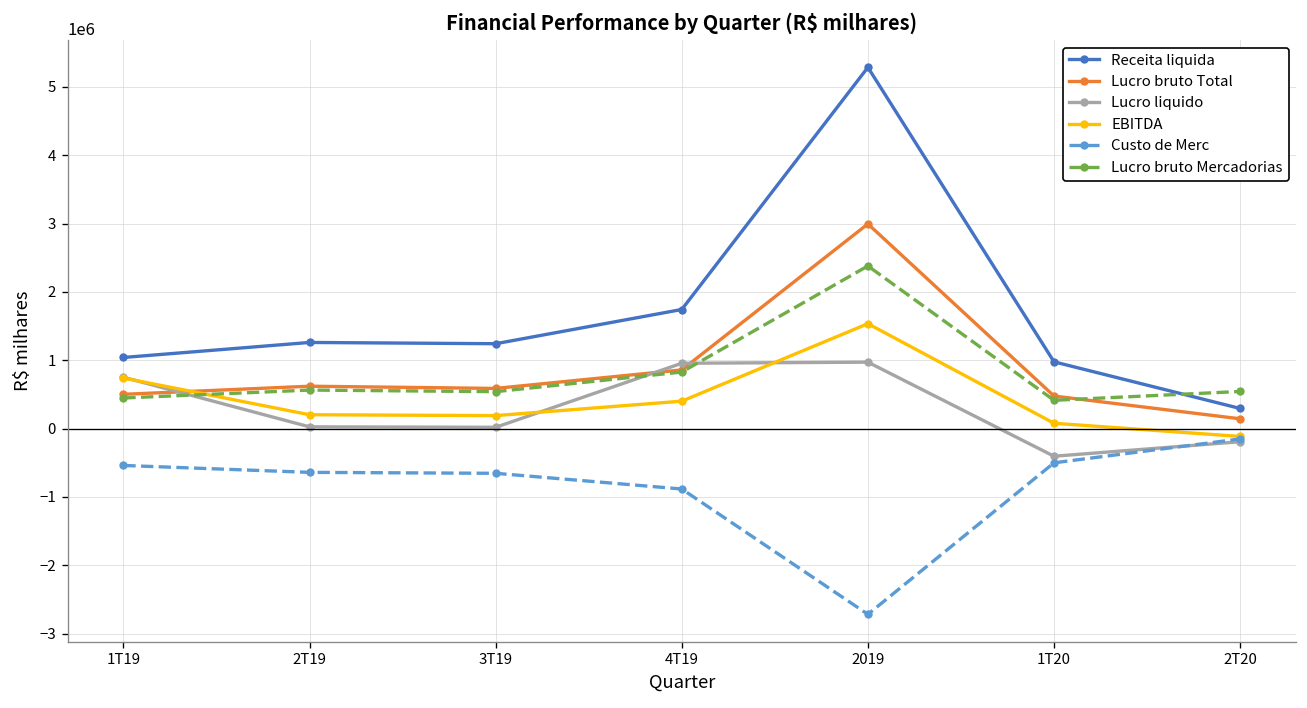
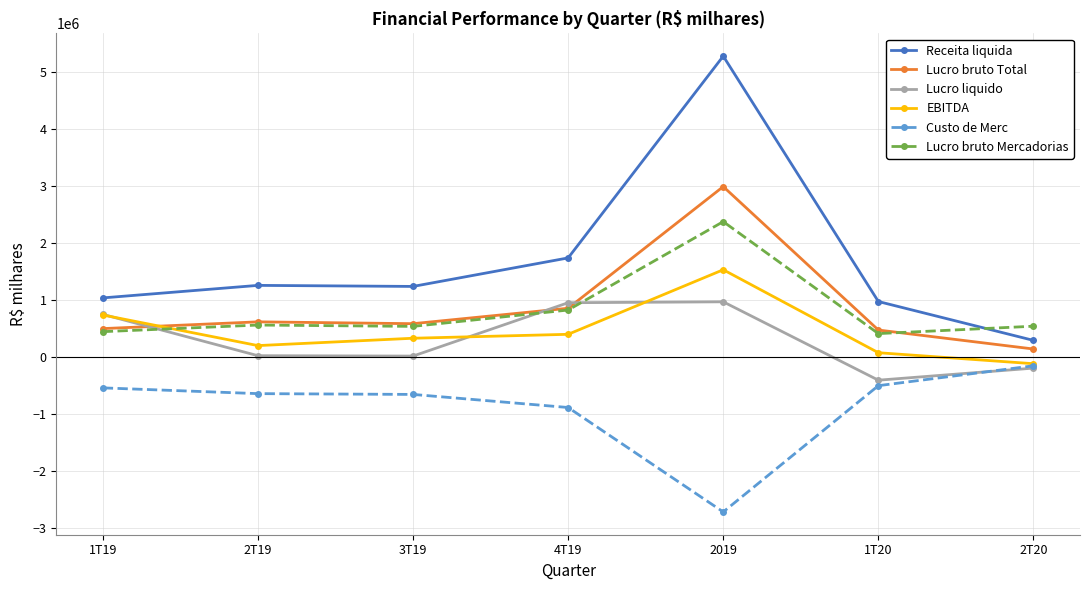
EBITDA, 3T19: 200000 -> 300000
